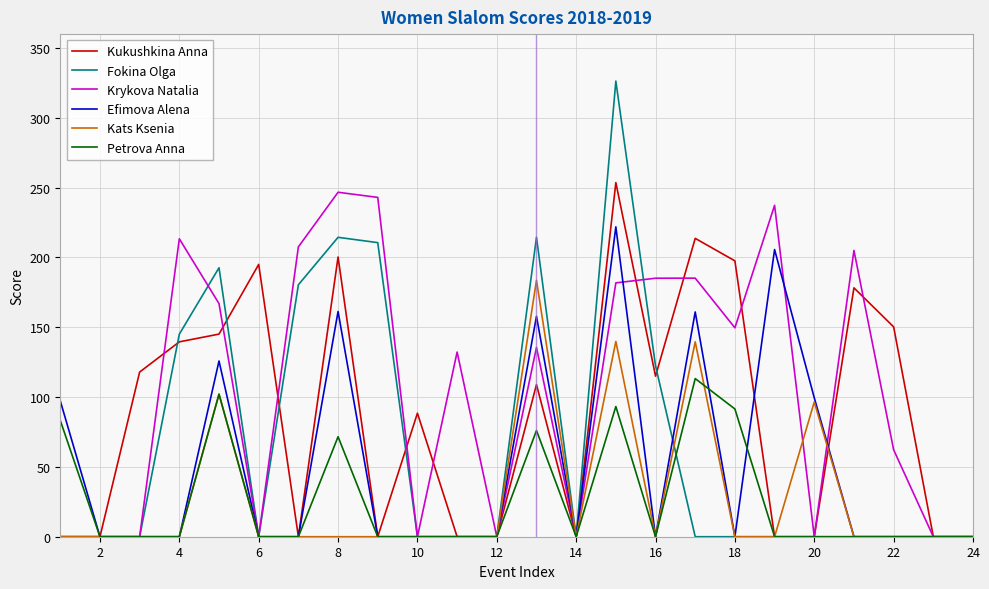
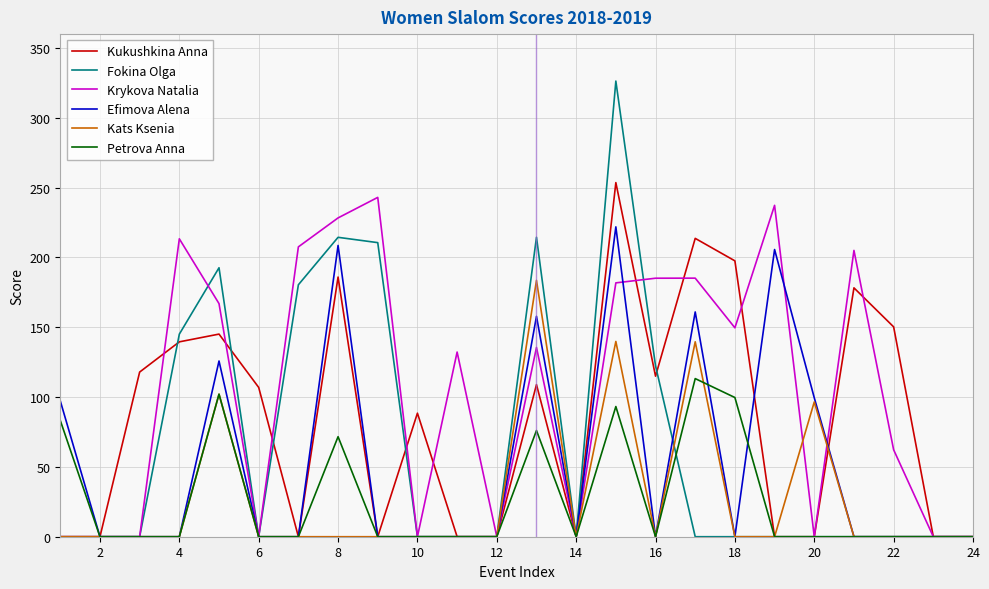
Kukushkina Anna, 6: 195 -> 107
Kukushkina Anna, 8: 200 -> 186
Krykova Natalia, 8: 247 -> 228
Efimova Alena, 8: 161 -> 209
Petrova Anna, 18: 92 -> 100
